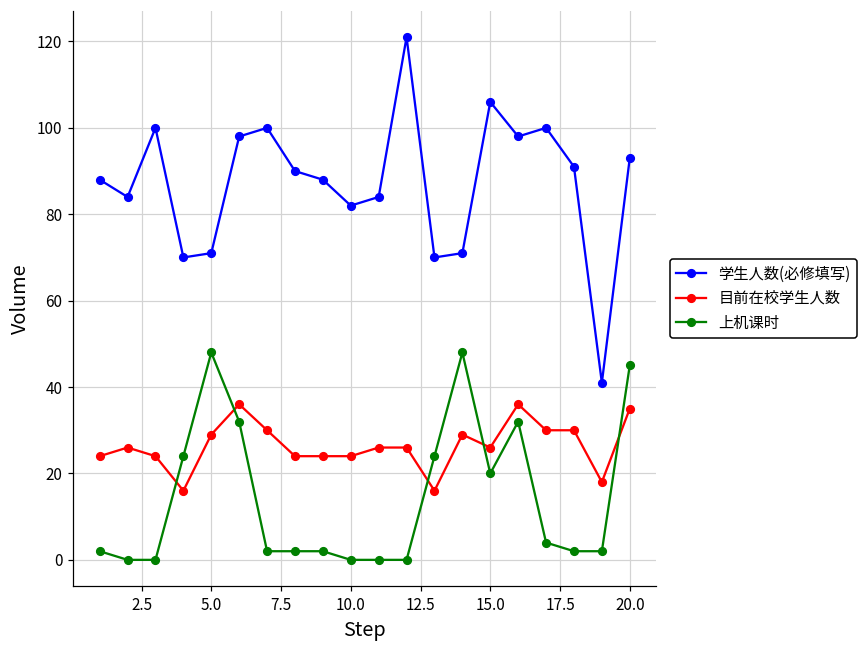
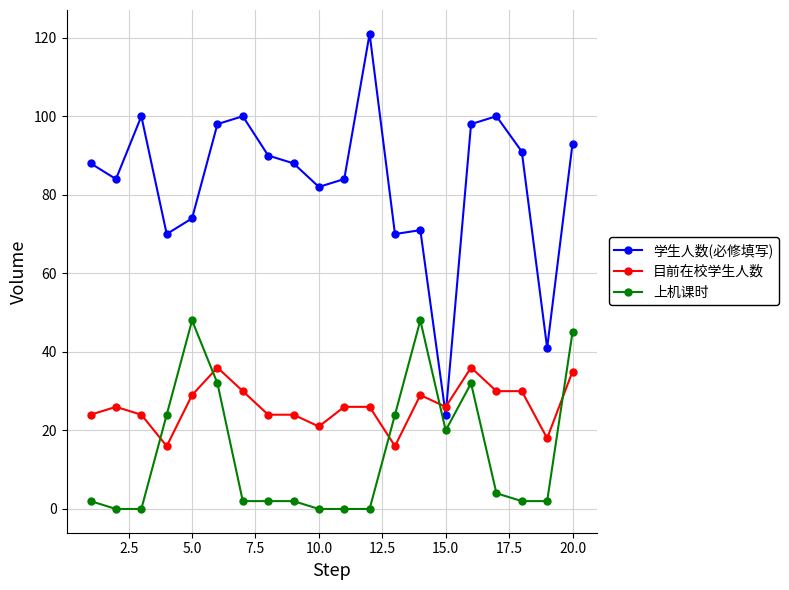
学生人数(必修填写), 5.0: 71 -> 74
目前在校学生人数, 10.0: 24 -> 21
学生人数(必修填写), 15.0: 106 -> 24
